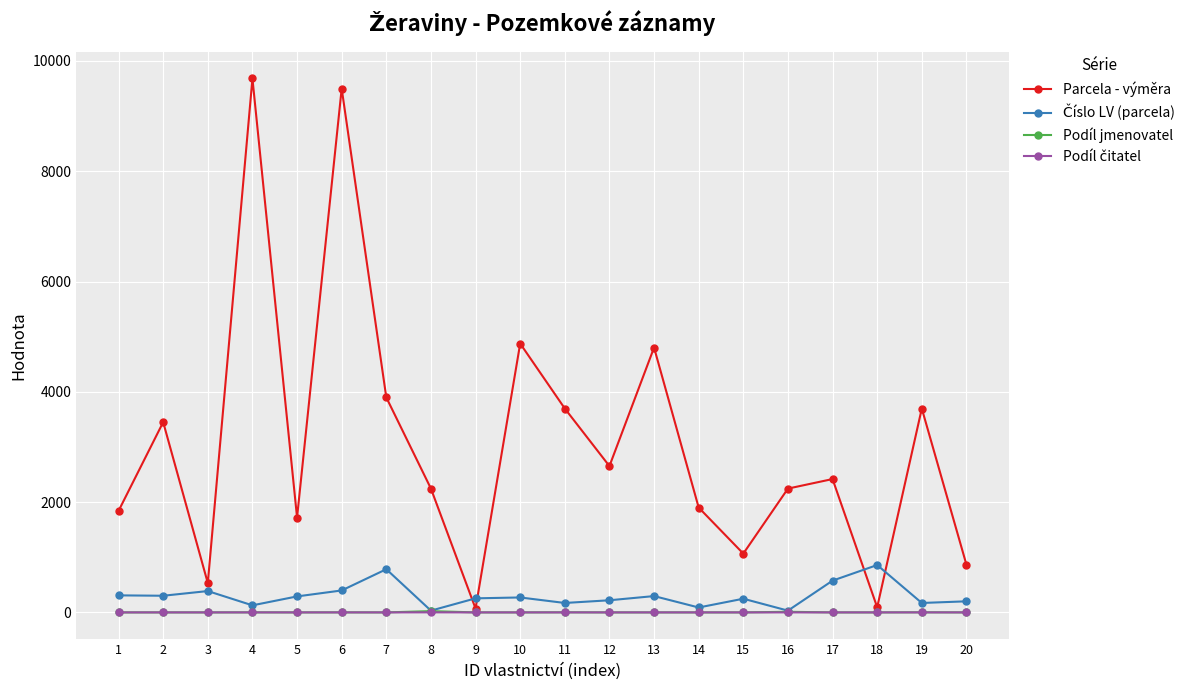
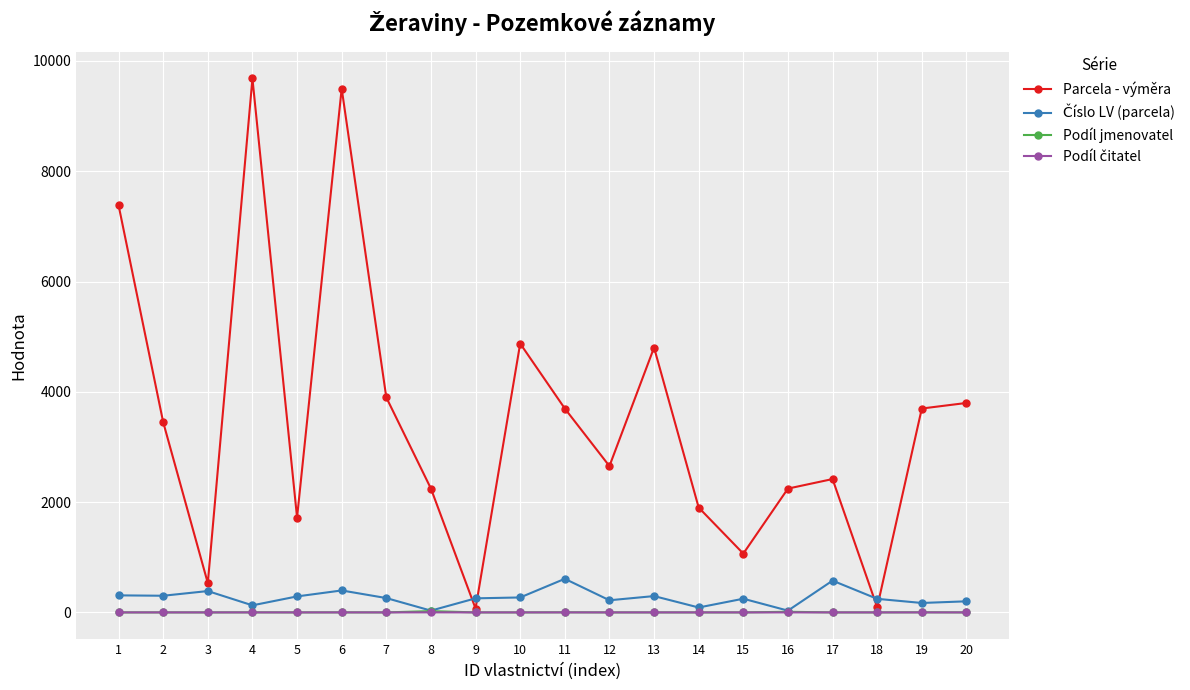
Parcela - výměra, 1: 1800 -> 7400
Číslo LV (parcela), 7: 800 -> 300
Číslo LV (parcela), 11: 200 -> 600
Číslo LV (parcela), 18: 900 -> 200
Parcela - výměra, 20: 900 -> 3800
